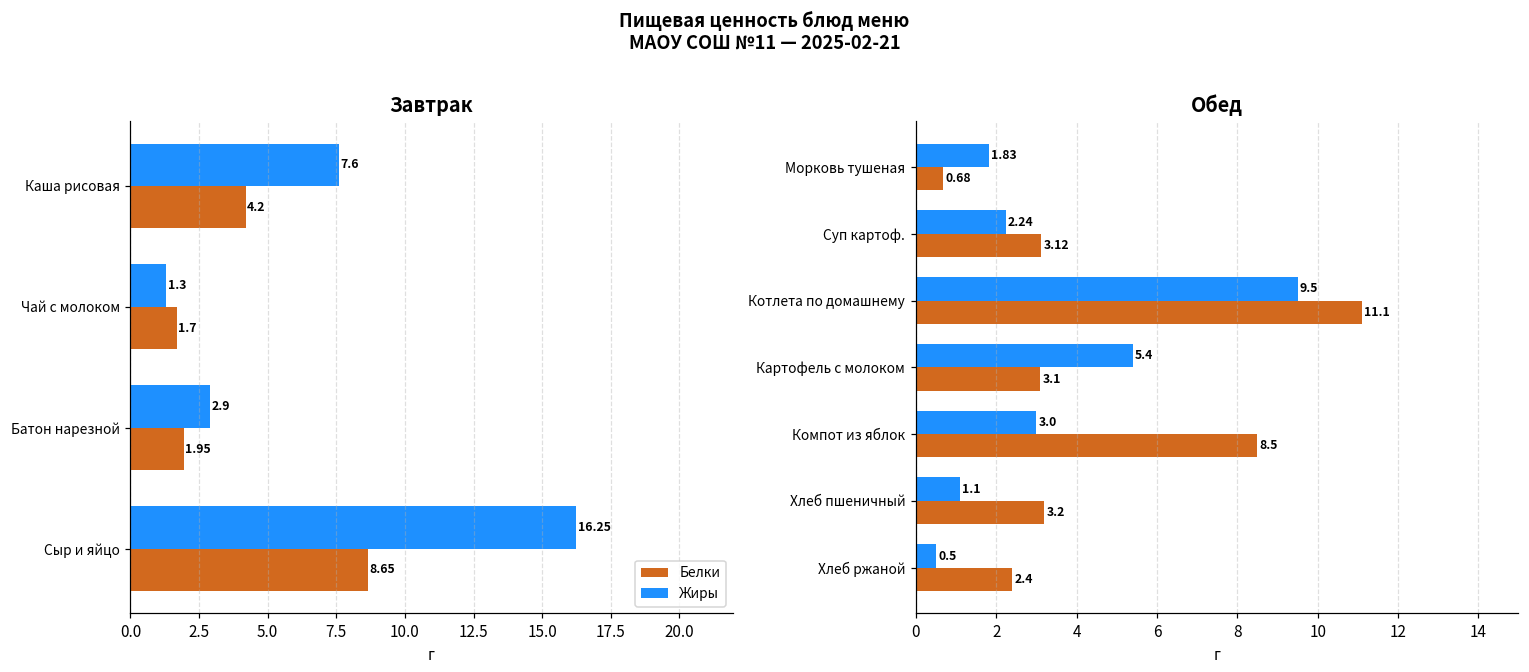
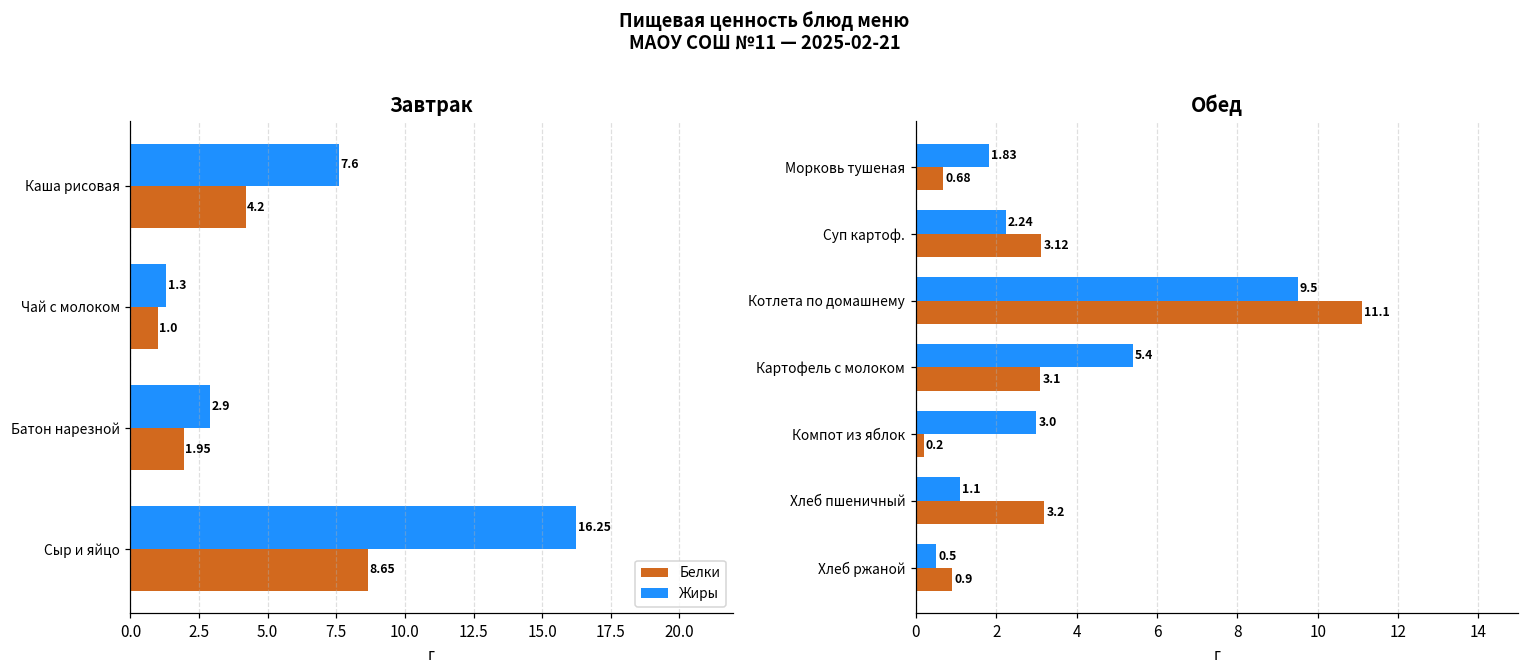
Завтрак, Белки, Чай с молоком: 1.7 -> 1.0
Обед, Белки, Компот из яблок: 8.5 -> 0.2
Обед, Белки, Хлеб ржаной: 2.4 -> 0.9
